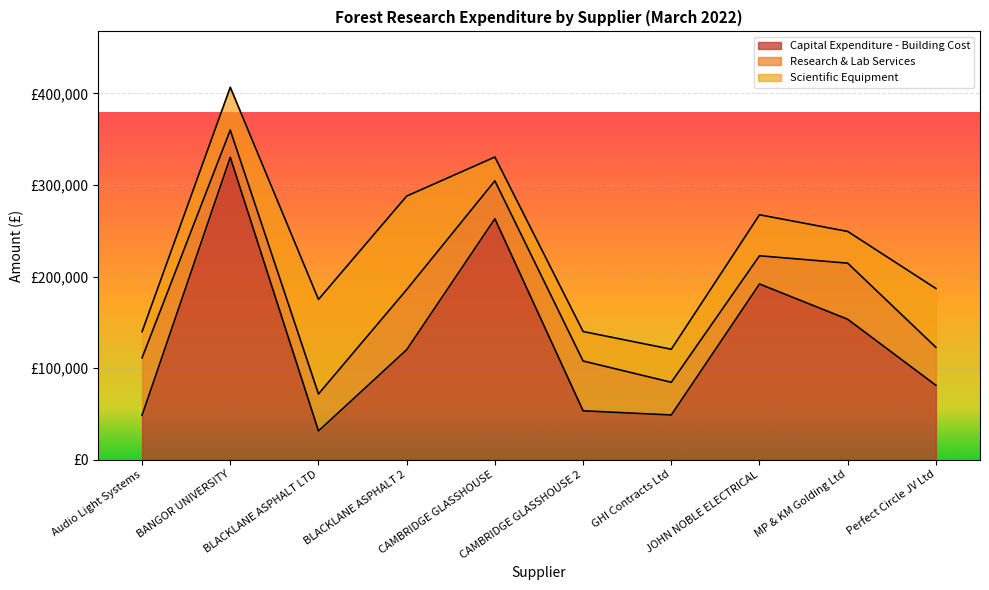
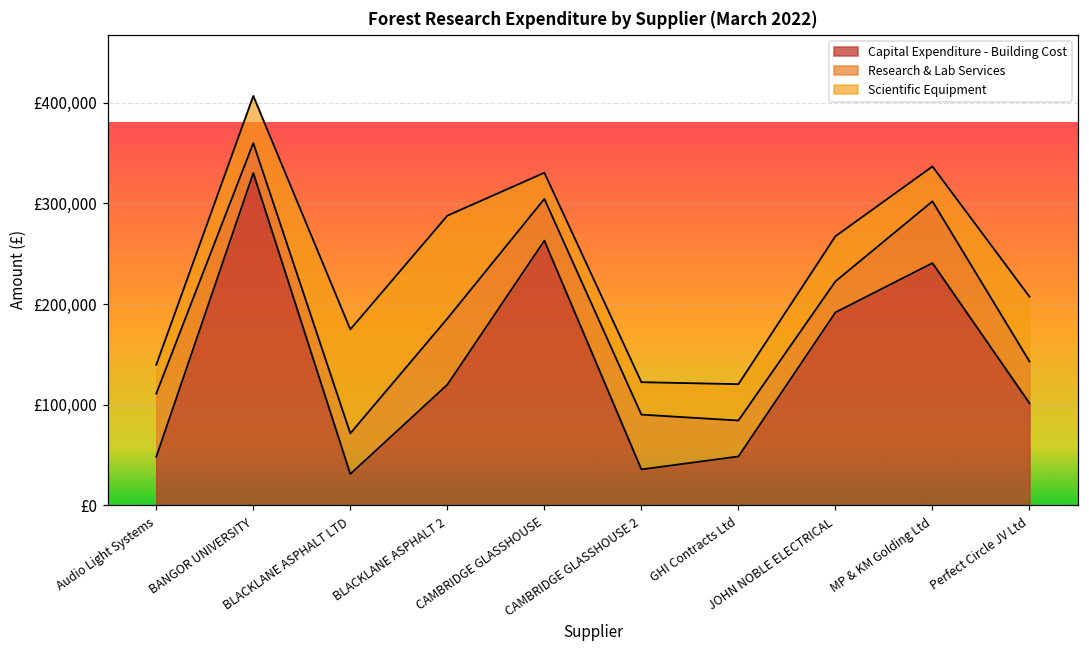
Capital Expenditure - Building Cost, CAMBRIDGE GLASSHOUSE 2: £50,000 -> £40,000
Capital Expenditure - Building Cost, MP & KM Golding Ltd: £150,000 -> £240,000
Capital Expenditure - Building Cost, Perfect Circle JV Ltd: £80,000 -> £100,000
